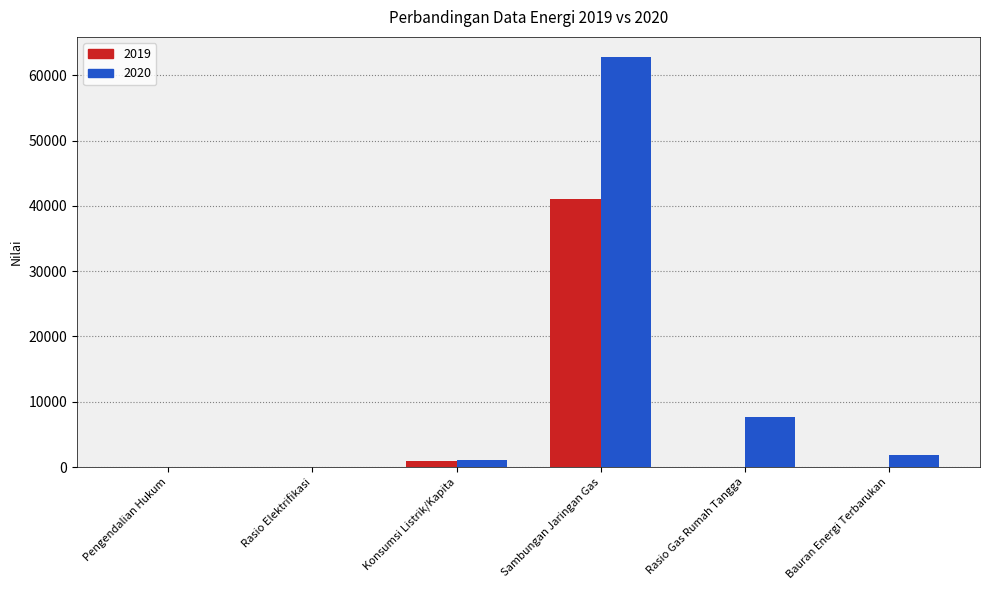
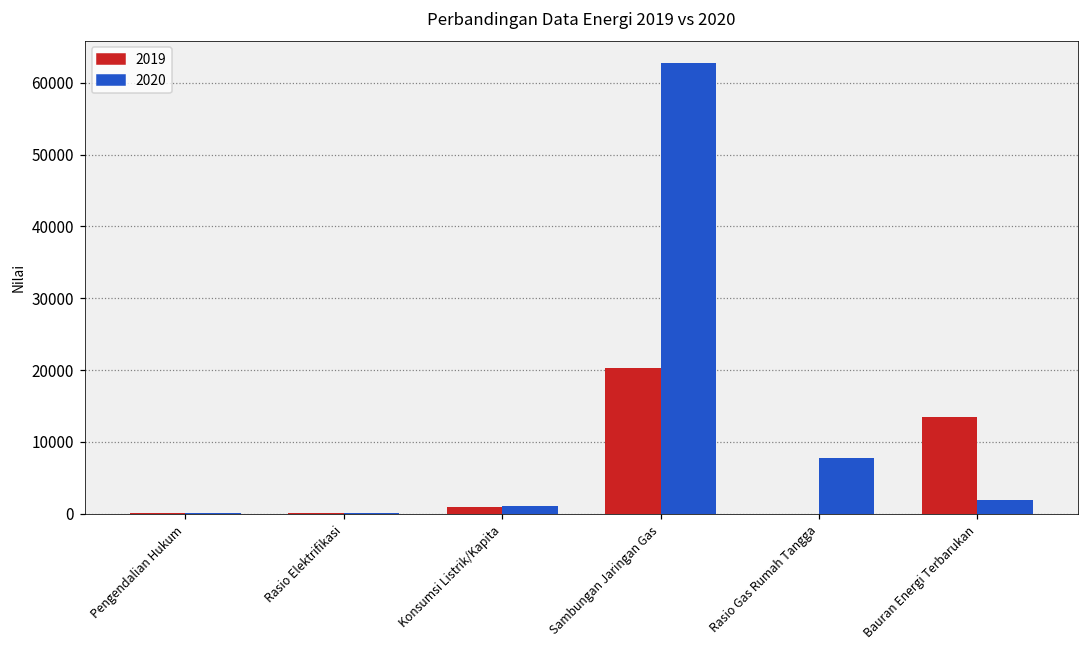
2019, Sambungan Jaringan Gas: 41000 -> 20000
2019, Bauran Energi Terbarukan: 0 -> 14000
